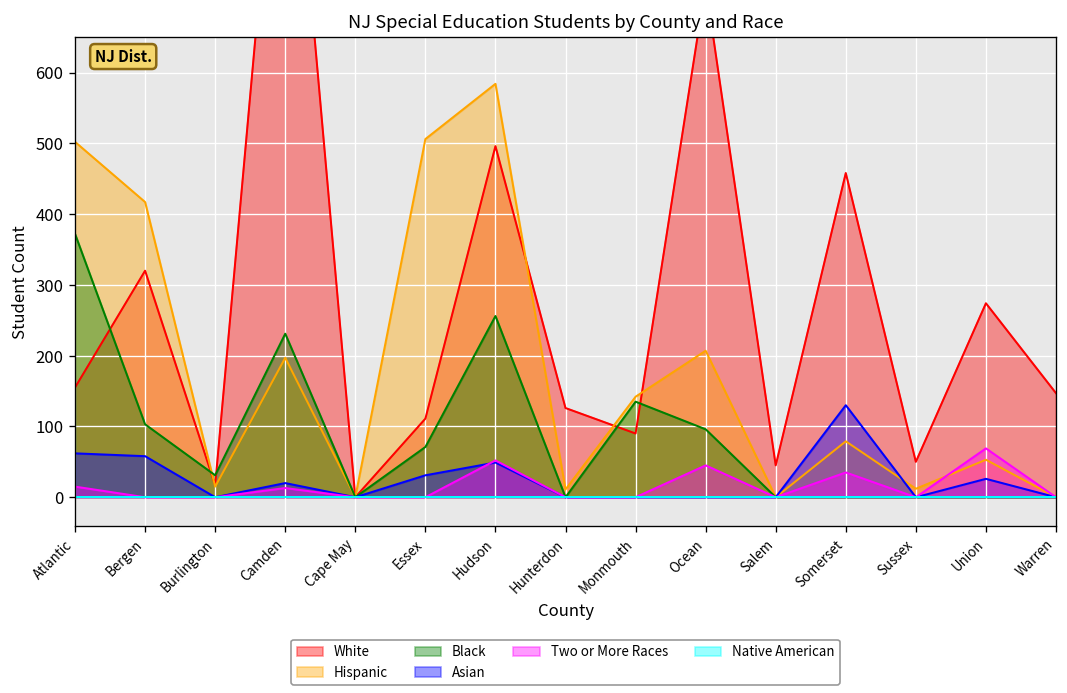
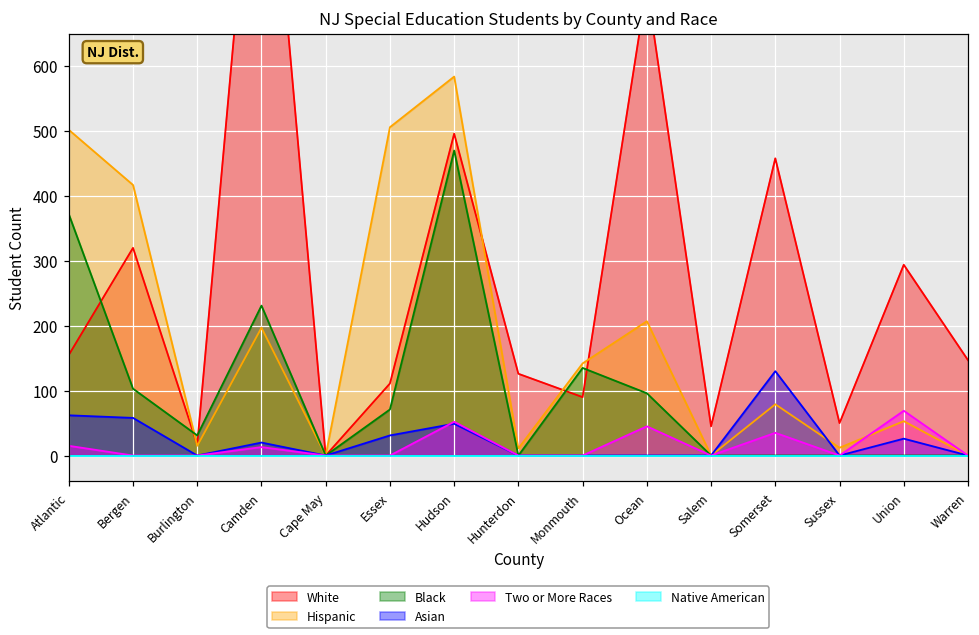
Black, Hudson: 260 -> 470
White, Union: 270 -> 290
